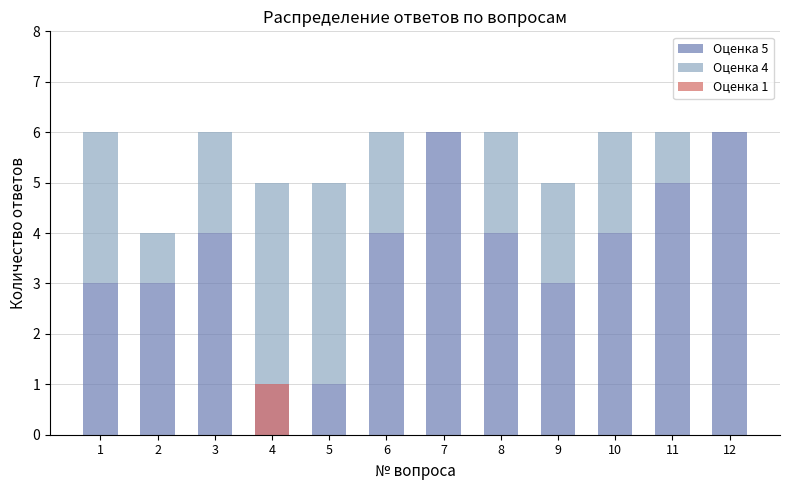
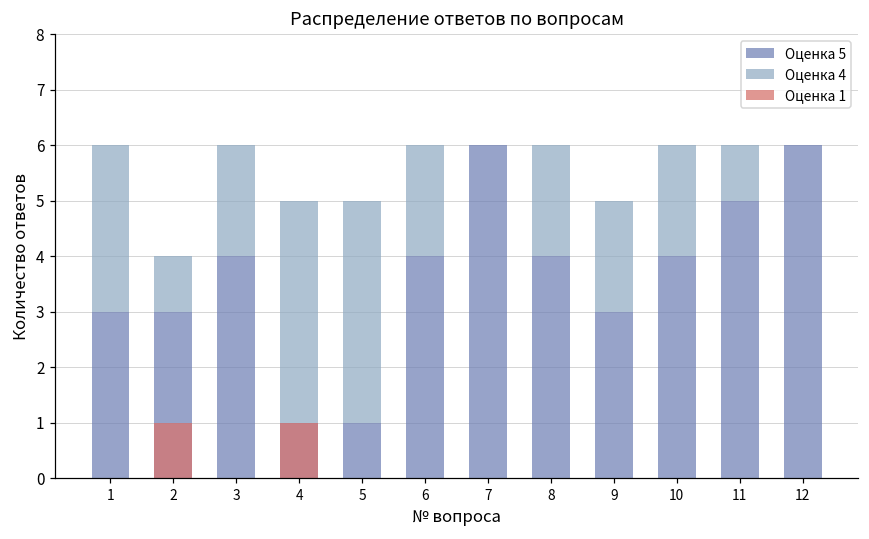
Оценка 1, 2: 0 -> 1
